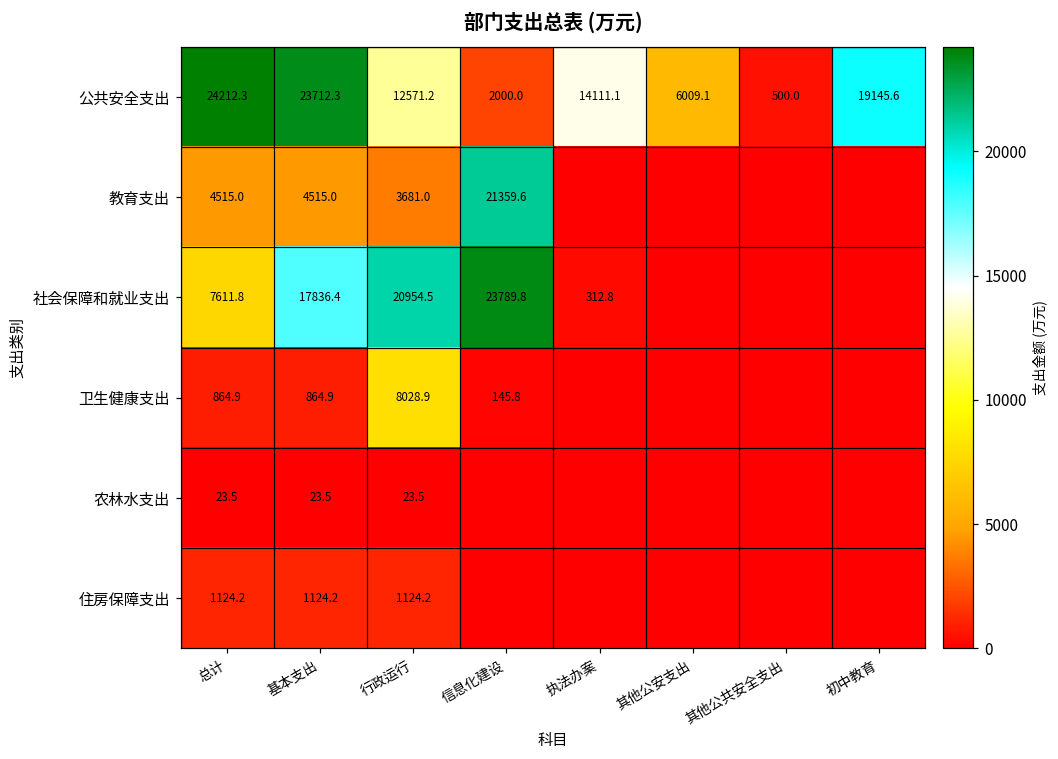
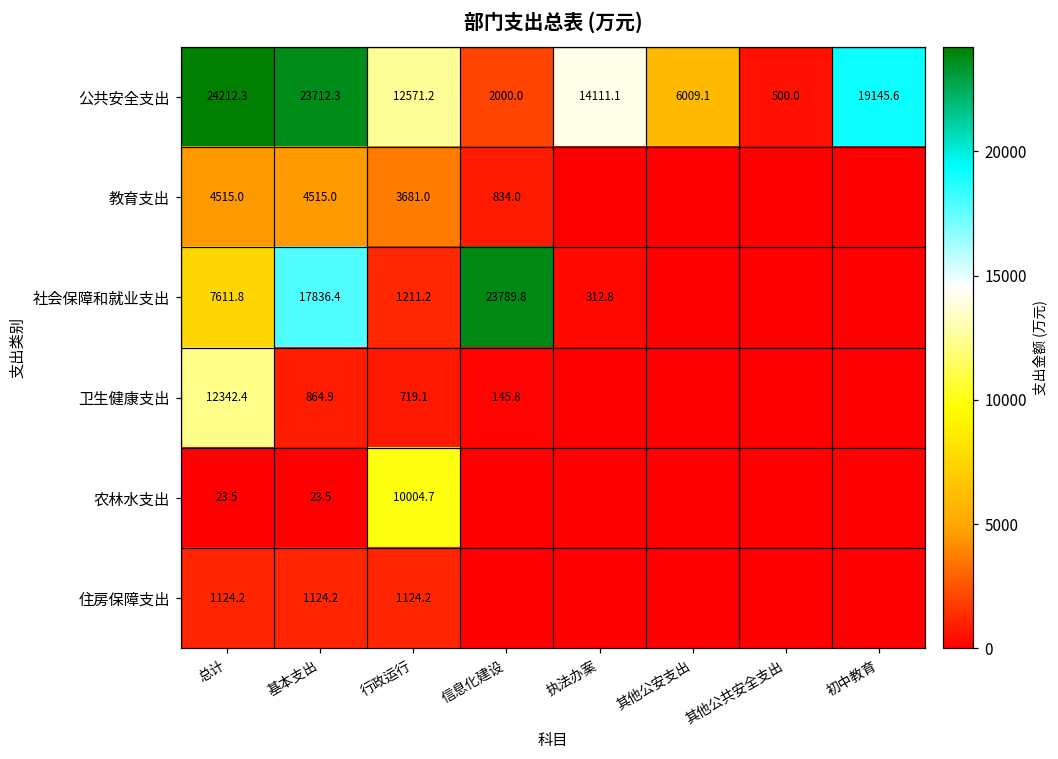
教育支出, 信息化建设: 21359.6 -> 834.0
社会保障和就业支出, 行政运行: 20954.5 -> 1211.2
卫生健康支出, 总计: 864.9 -> 12342.4
卫生健康支出, 行政运行: 8028.9 -> 719.1
农林水支出, 行政运行: 23.5 -> 10004.7
